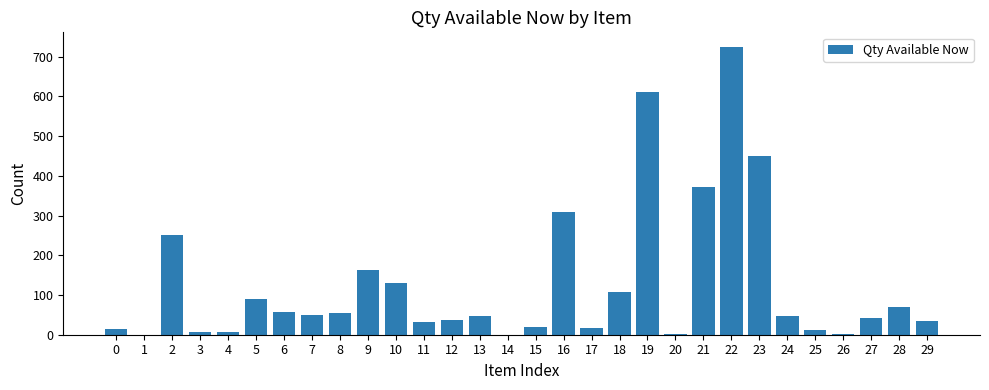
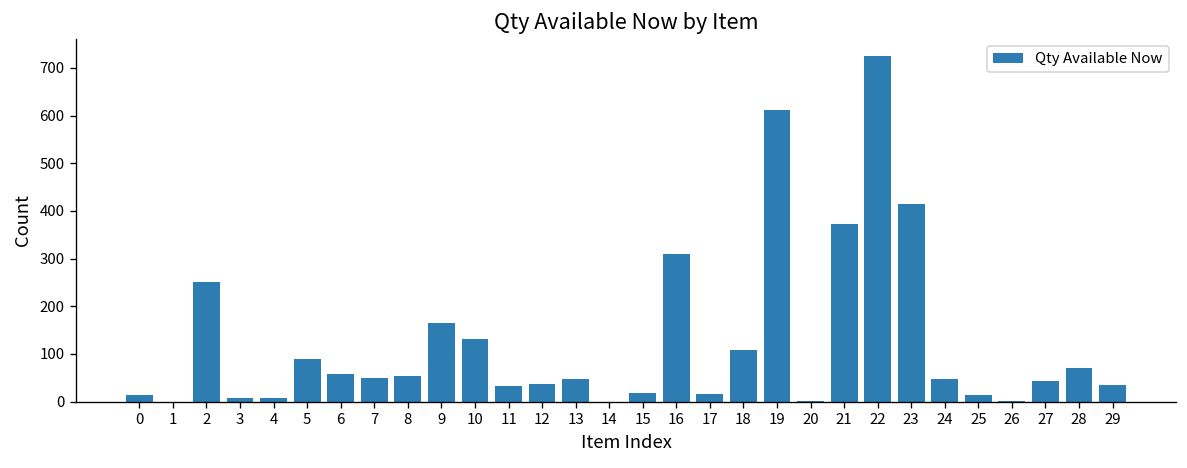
23: 450 -> 410
